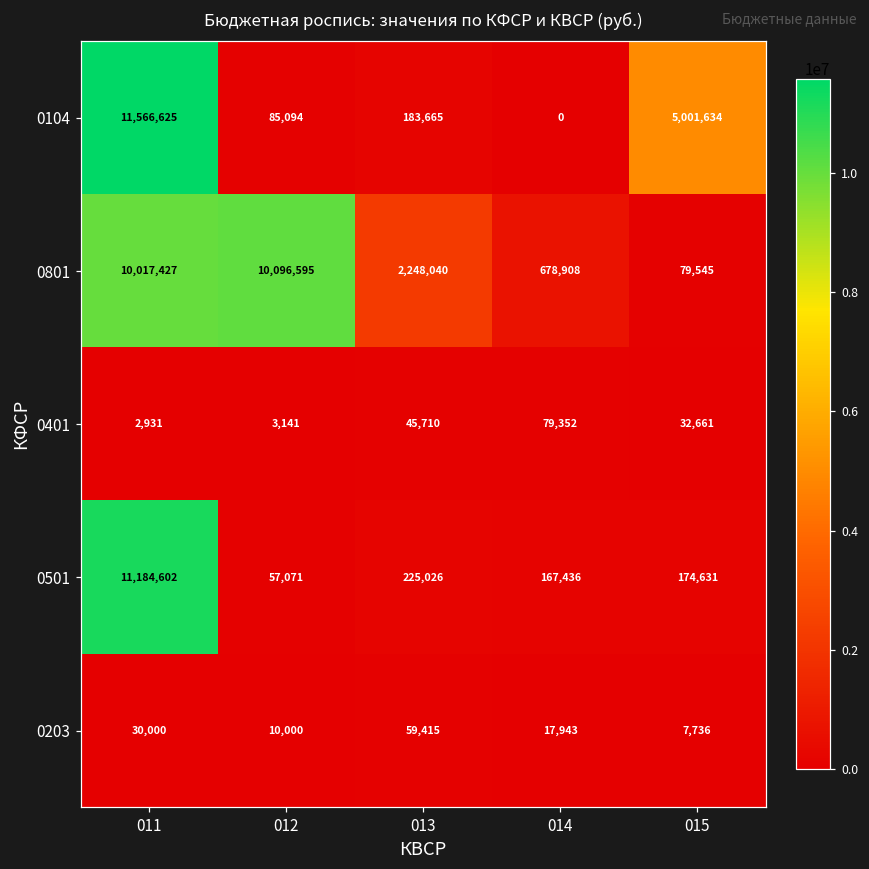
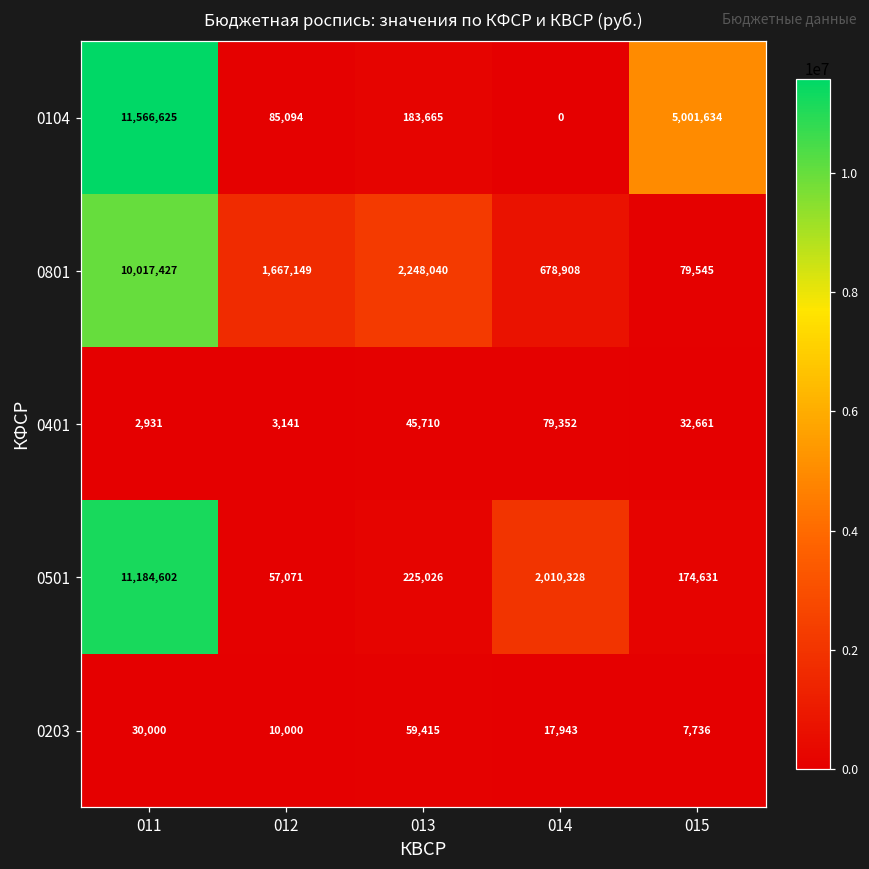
0801, 012: 10,096,595 -> 1,667,149
0501, 014: 167,436 -> 2,010,328
